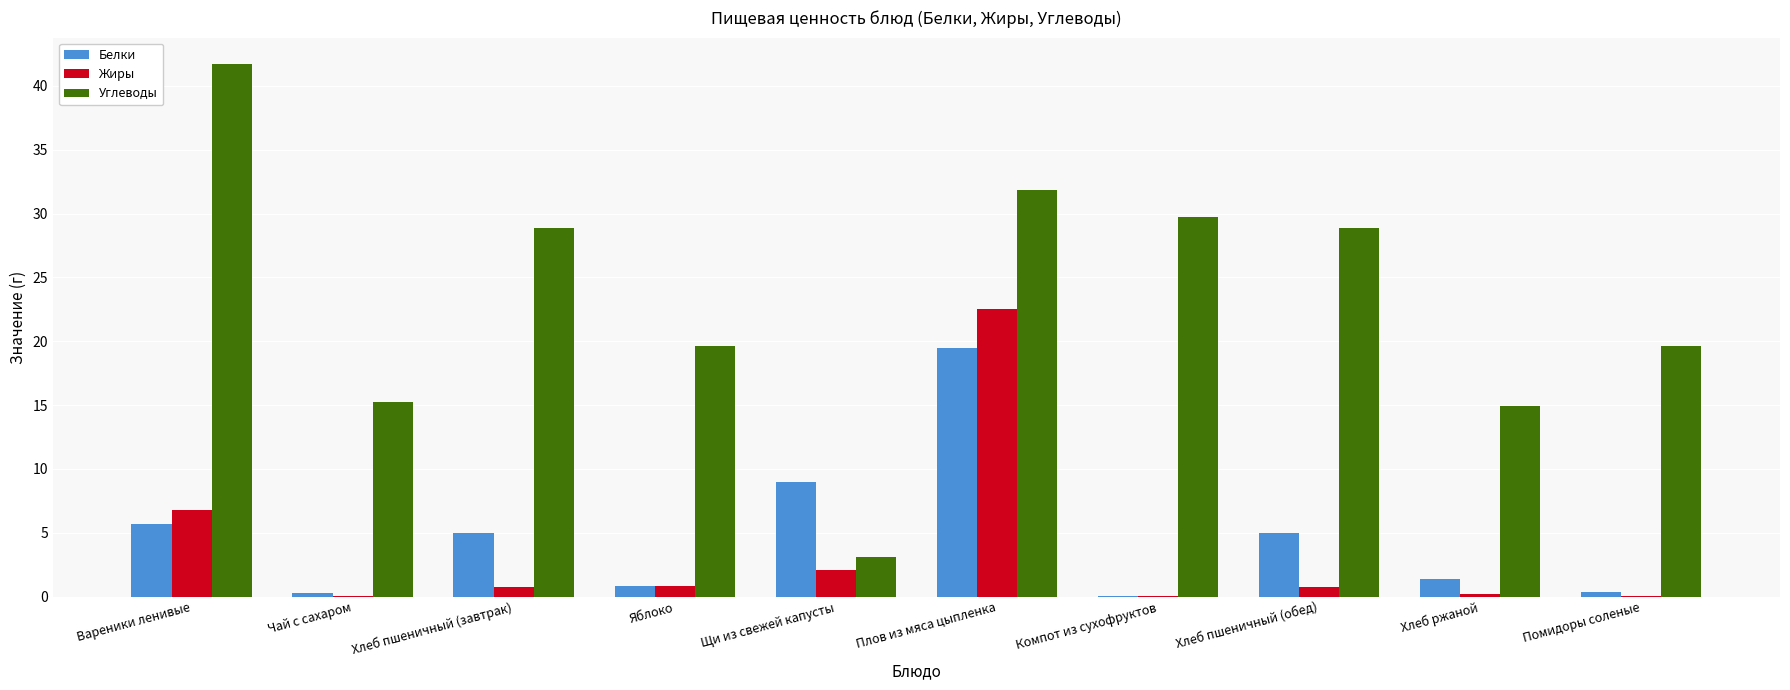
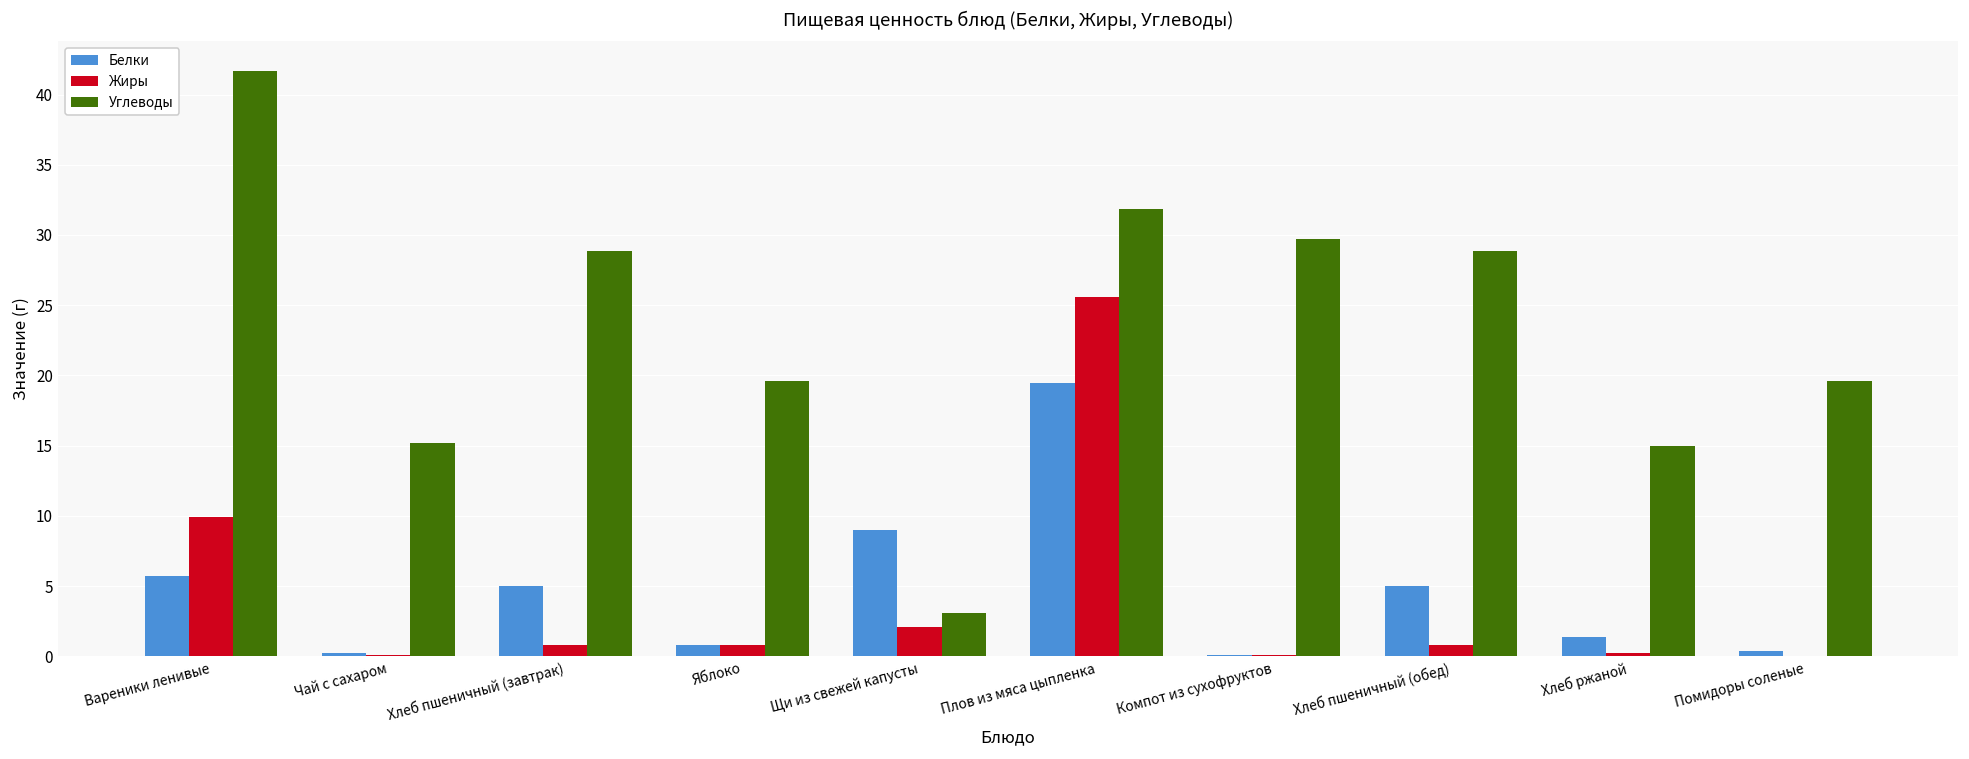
Жиры, Вареники ленивые: 6.8 -> 9.9
Жиры, Плов из мяса цыпленка: 22.5 -> 25.6
